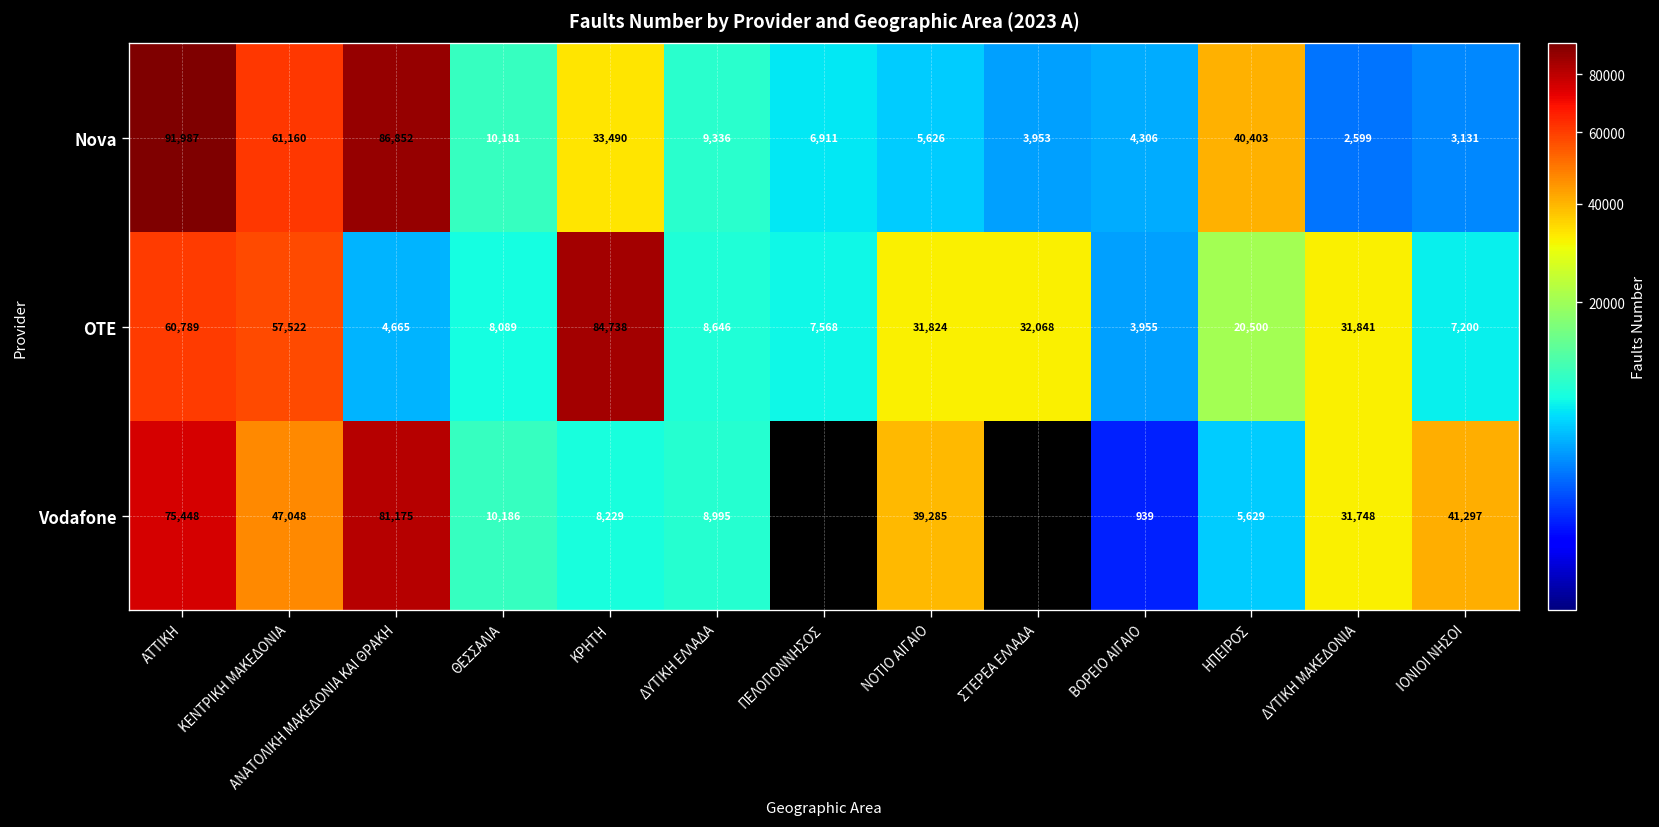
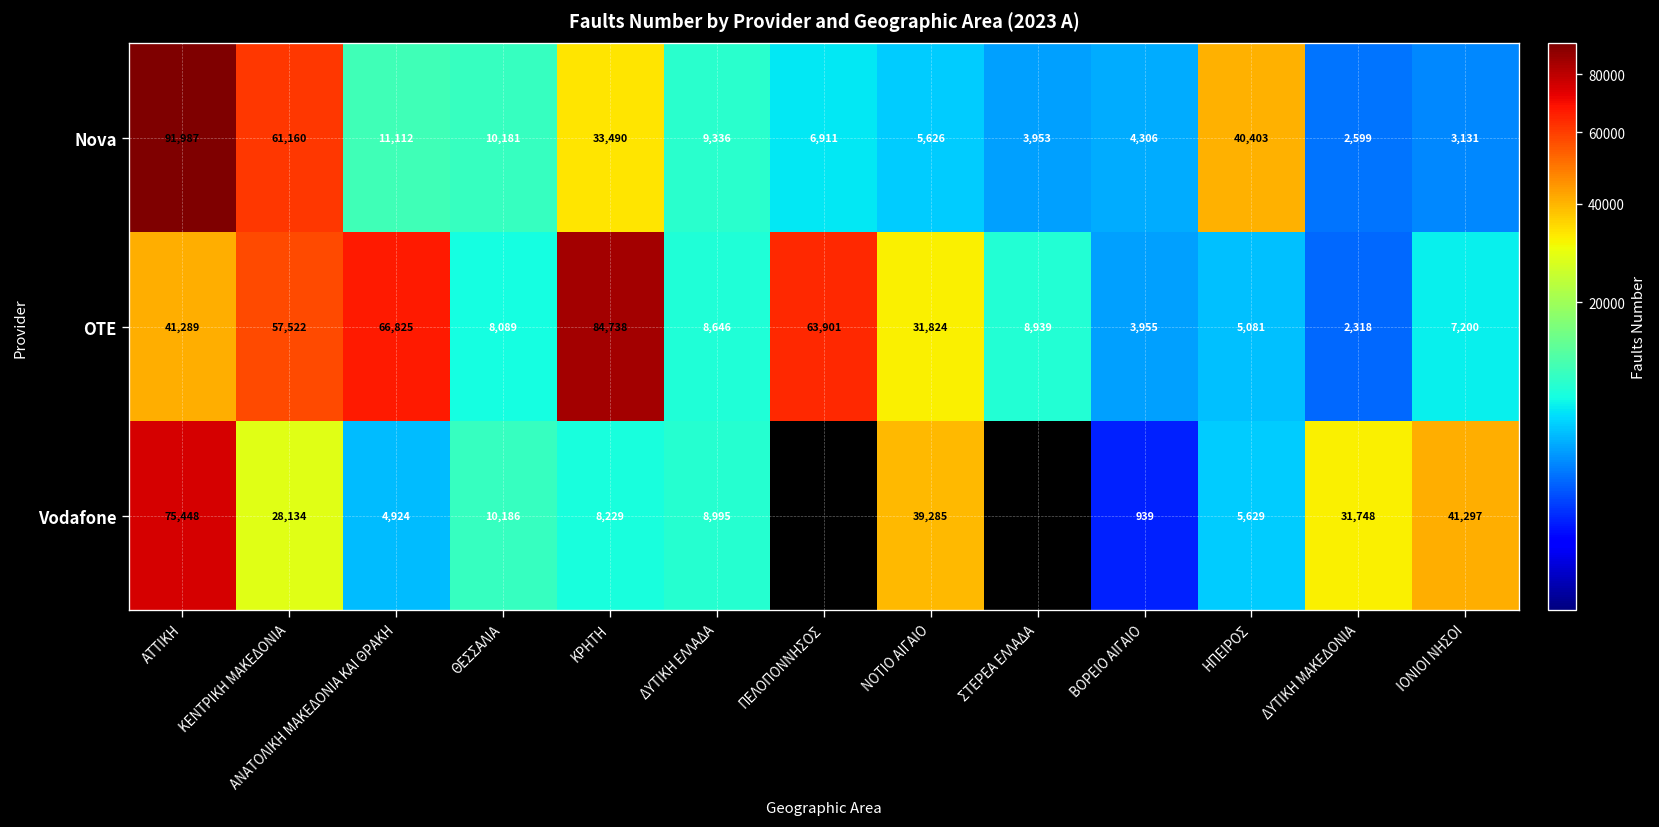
Nova, ΑΝΑΤΟΛΙΚΗ ΜΑΚΕΔΟΝΙΑ ΚΑΙ ΘΡΑΚΗ: 86,852 -> 11,112
OTE, ΑΤΤΙΚΗ: 60,789 -> 41,289
OTE, ΑΝΑΤΟΛΙΚΗ ΜΑΚΕΔΟΝΙΑ ΚΑΙ ΘΡΑΚΗ: 4,665 -> 66,825
OTE, ΠΕΛΟΠΟΝΝΗΣΟΣ: 7,568 -> 63,901
OTE, ΣΤΕΡΕΑ ΕΛΛΑΔΑ: 32,068 -> 8,939
OTE, ΗΠΕΙΡΟΣ: 20,500 -> 5,081
OTE, ΔΥΤΙΚΗ ΜΑΚΕΔΟΝΙΑ: 31,841 -> 2,318
Vodafone, ΚΕΝΤΡΙΚΗ ΜΑΚΕΔΟΝΙΑ: 47,048 -> 28,134
Vodafone, ΑΝΑΤΟΛΙΚΗ ΜΑΚΕΔΟΝΙΑ ΚΑΙ ΘΡΑΚΗ: 81,175 -> 4,924
